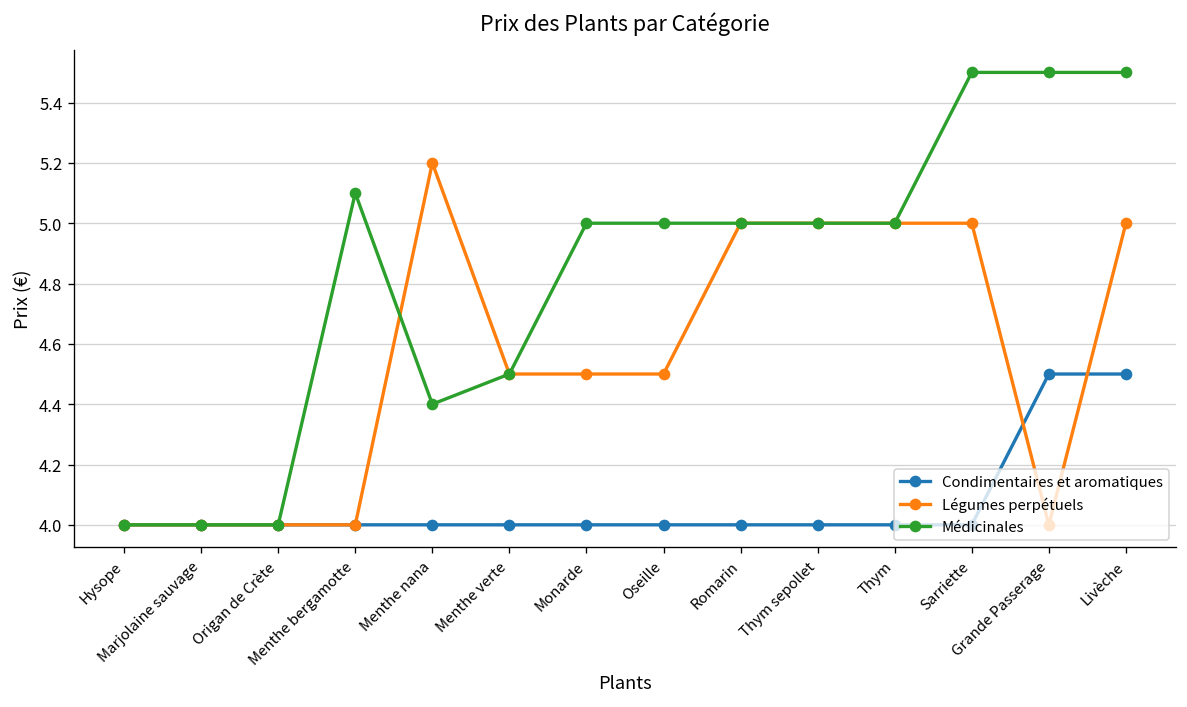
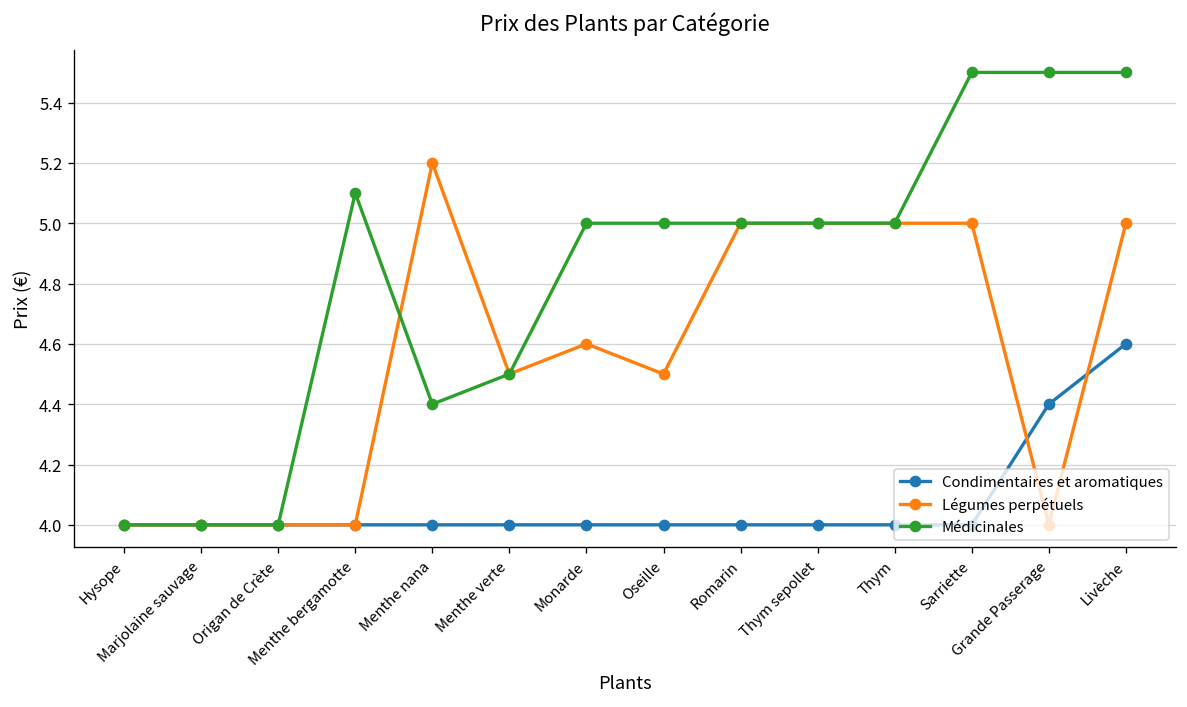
Légumes perpétuels, Monarde: 4.5 -> 4.6
Condimentaires et aromatiques, Grande Passerage: 4.5 -> 4.4
Condimentaires et aromatiques, Livèche: 4.5 -> 4.6
